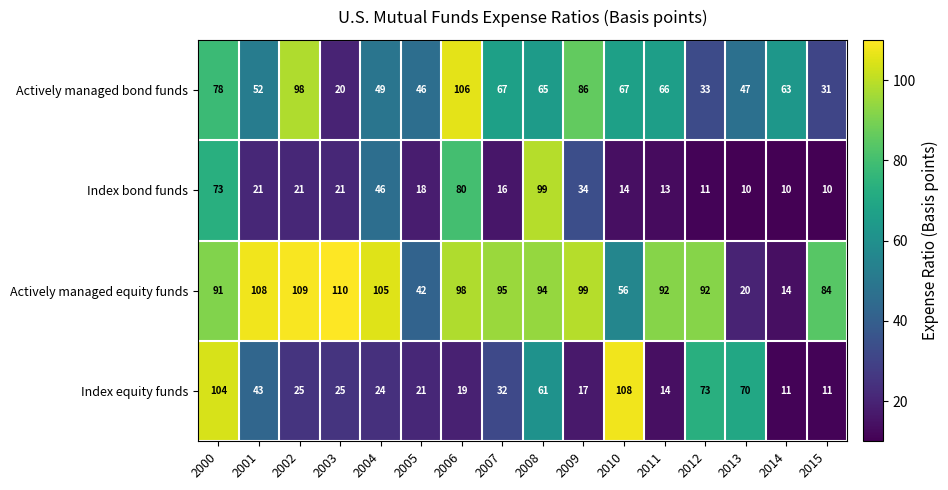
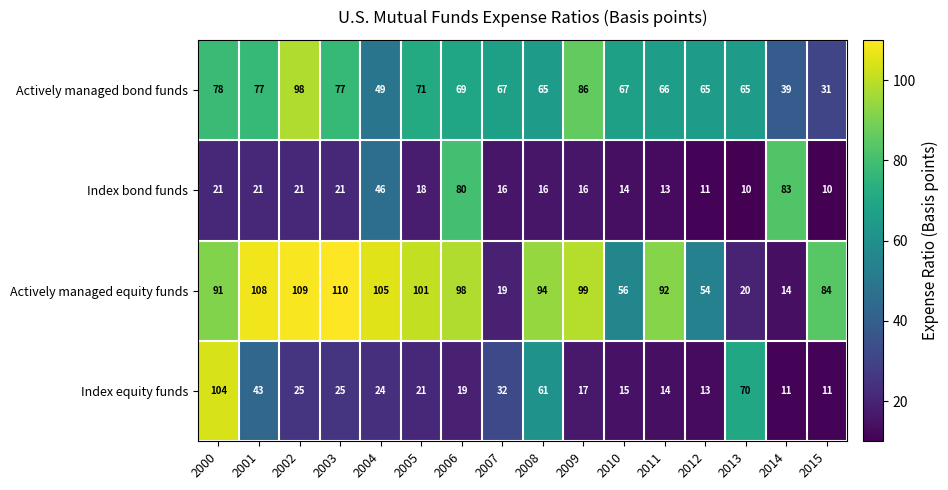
Actively managed bond funds, 2001: 52 -> 77
Actively managed bond funds, 2003: 20 -> 77
Actively managed bond funds, 2005: 46 -> 71
Actively managed bond funds, 2006: 106 -> 69
Actively managed bond funds, 2012: 33 -> 65
Actively managed bond funds, 2013: 47 -> 65
Actively managed bond funds, 2014: 63 -> 39
Index bond funds, 2000: 73 -> 21
Index bond funds, 2008: 99 -> 16
Index bond funds, 2009: 34 -> 16
Index bond funds, 2014: 10 -> 83
Actively managed equity funds, 2005: 42 -> 101
Actively managed equity funds, 2007: 95 -> 19
Actively managed equity funds, 2012: 92 -> 54
Index equity funds, 2010: 108 -> 15
Index equity funds, 2012: 73 -> 13
